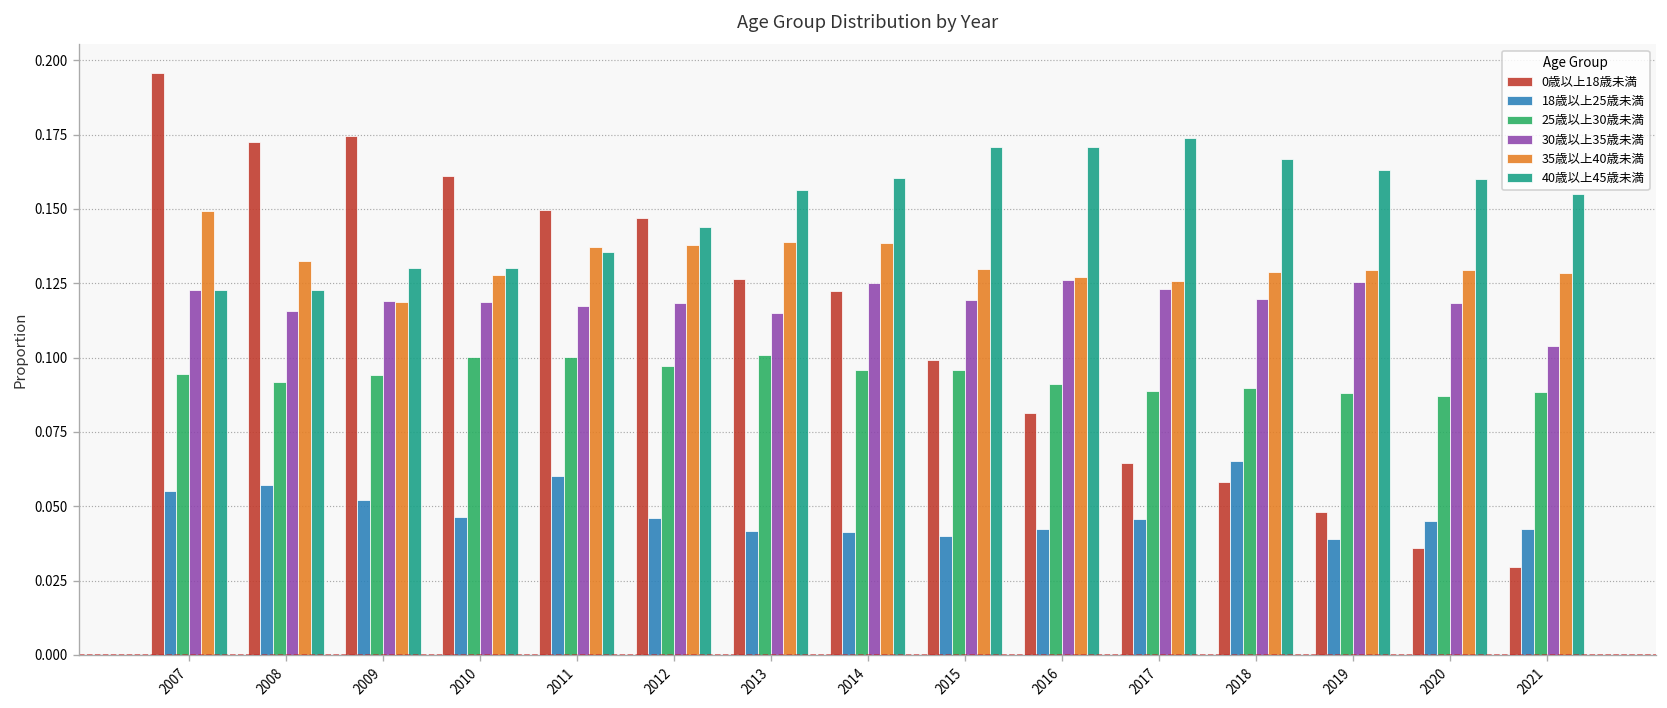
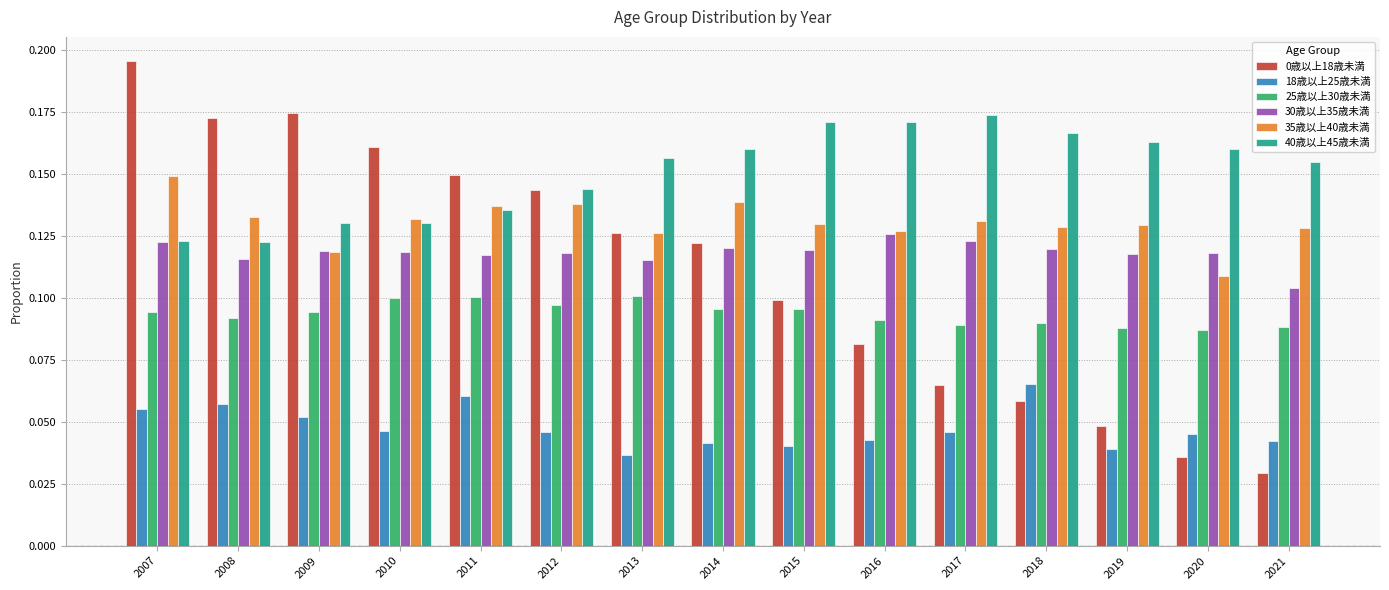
35歳以上40歳未満, 2010: 0.128 -> 0.132
0歳以上18歳未満, 2012: 0.147 -> 0.143
18歳以上25歳未満, 2013: 0.042 -> 0.037
35歳以上40歳未満, 2013: 0.139 -> 0.126
30歳以上35歳未満, 2014: 0.125 -> 0.120
35歳以上40歳未満, 2017: 0.126 -> 0.131
30歳以上35歳未満, 2019: 0.125 -> 0.118
35歳以上40歳未満, 2020: 0.130 -> 0.109
